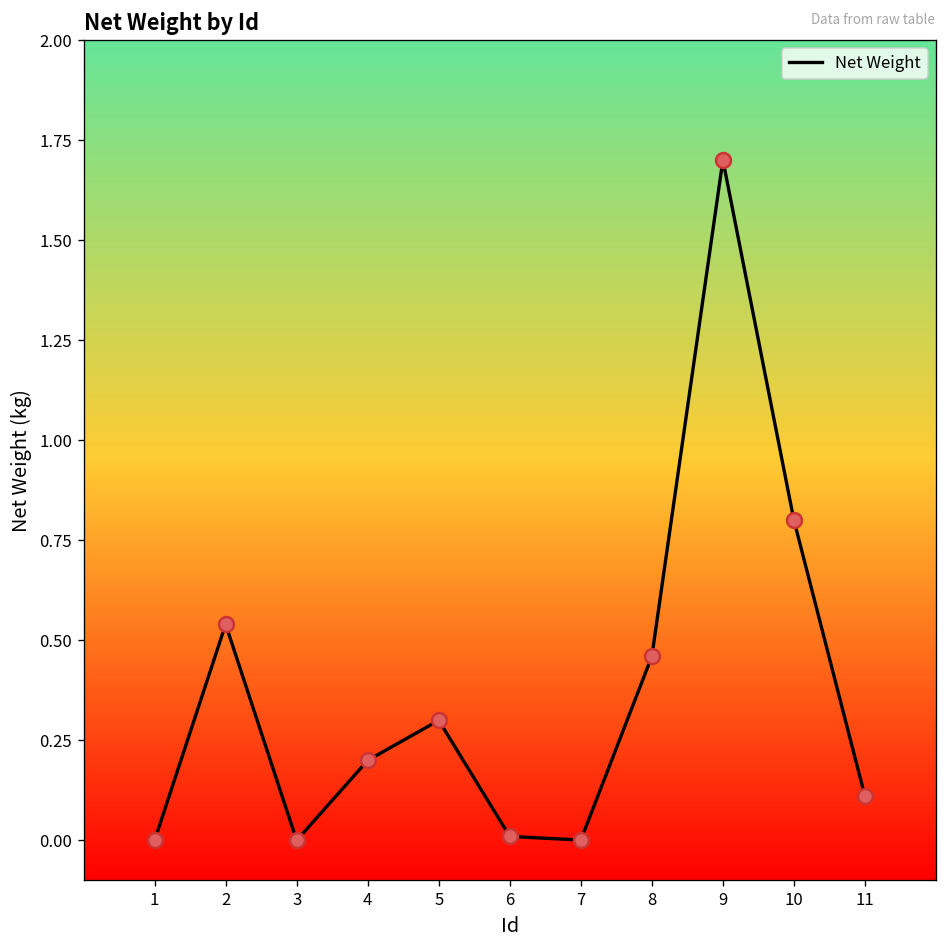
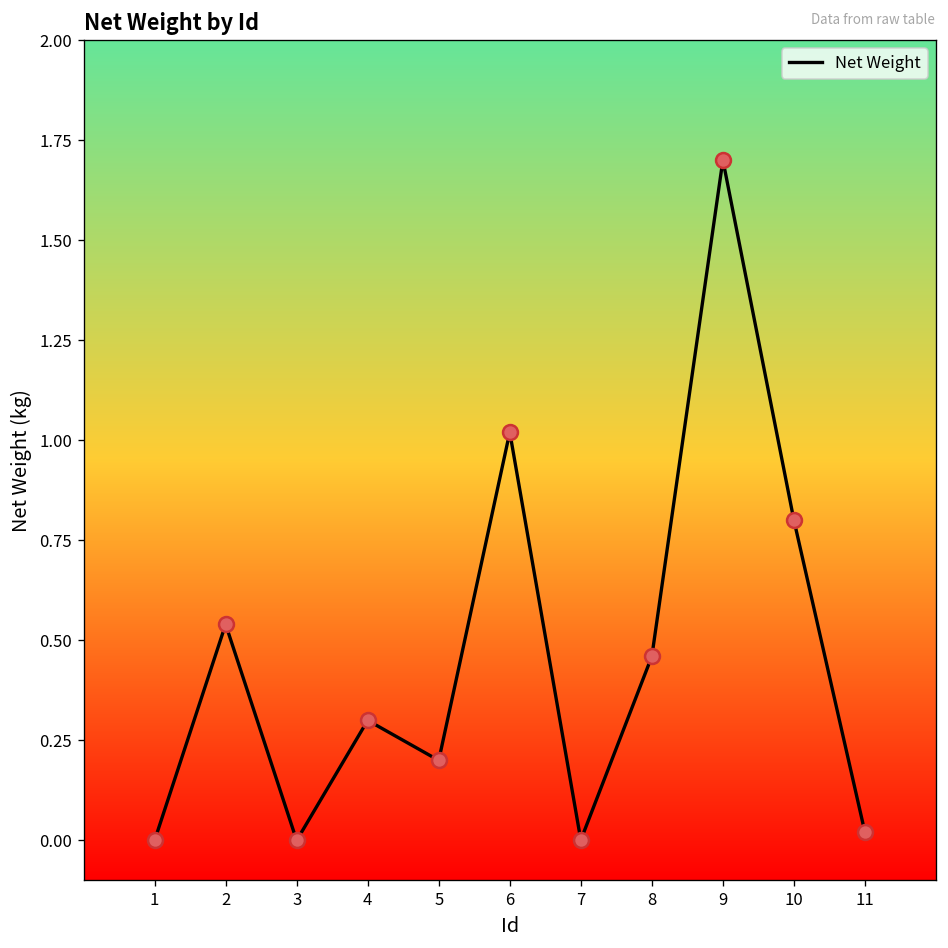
4: 0.2 -> 0.3
5: 0.3 -> 0.2
6: 0.01 -> 1.02
11: 0.11 -> 0.02
